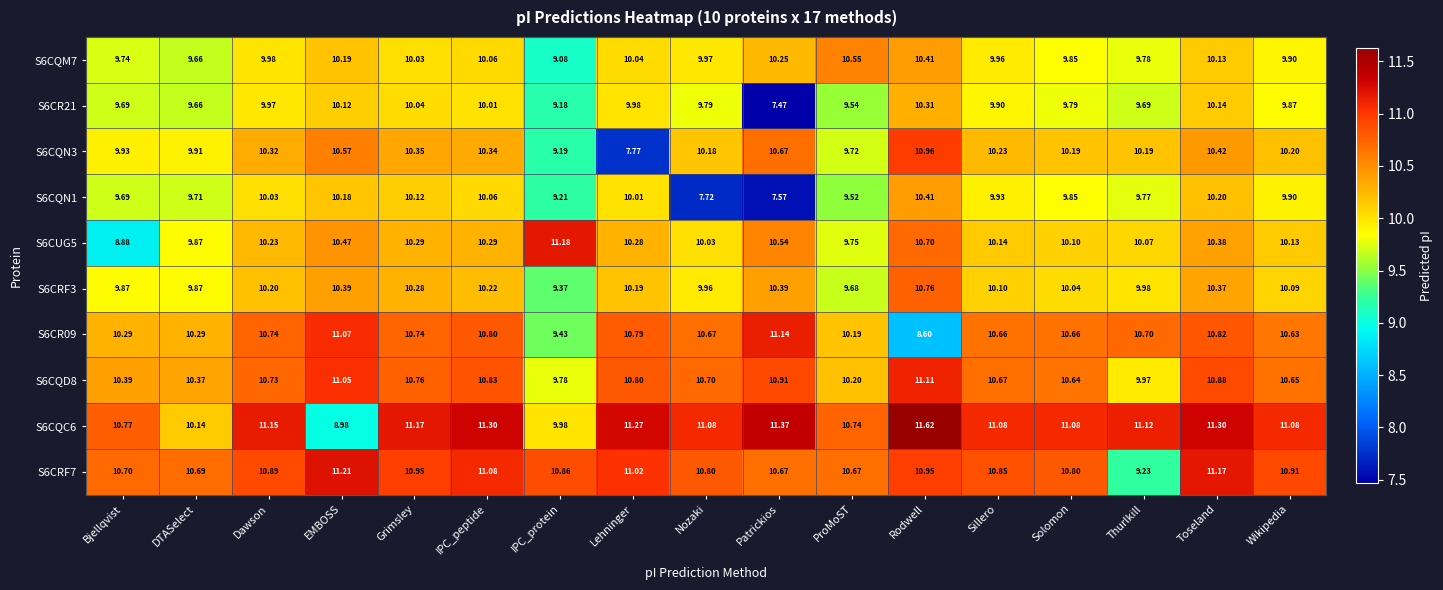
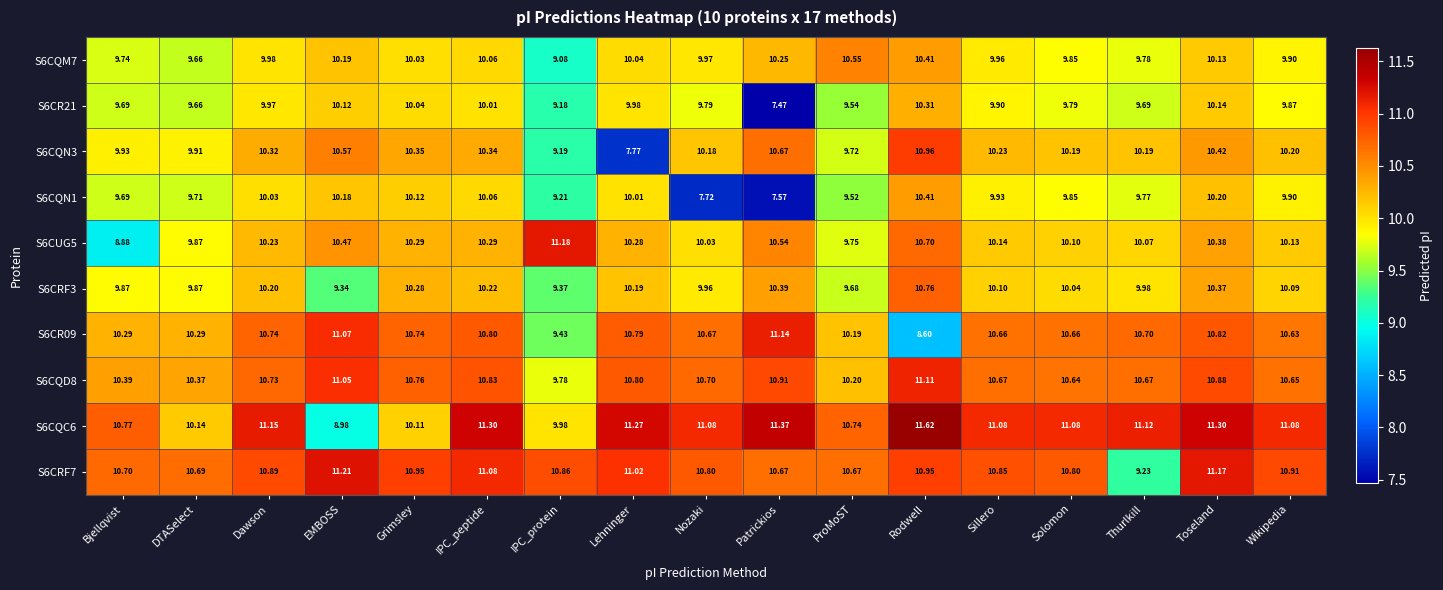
S6CRF3, EMBOSS: 10.39 -> 9.34
S6CQD8, Thurlkill: 9.97 -> 10.67
S6CQC6, Grimsley: 11.17 -> 10.11
